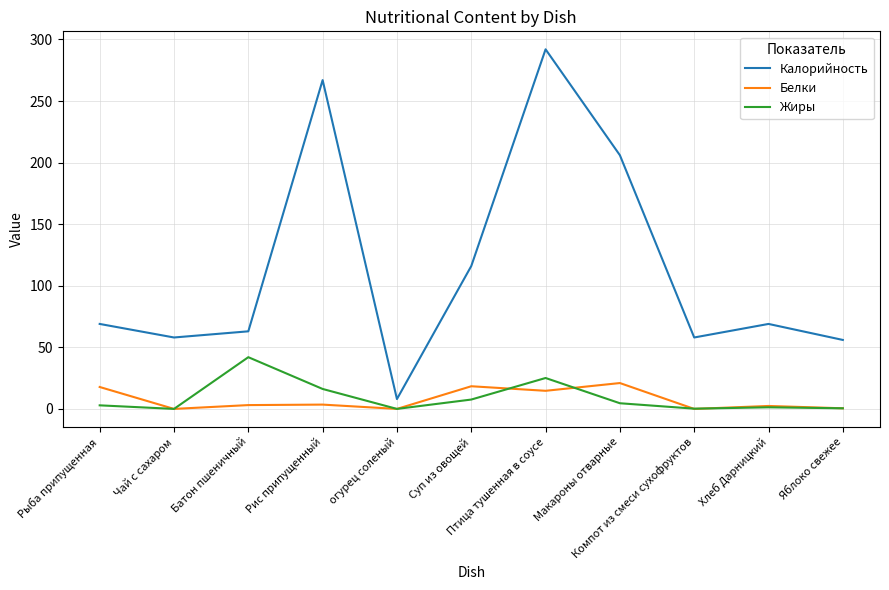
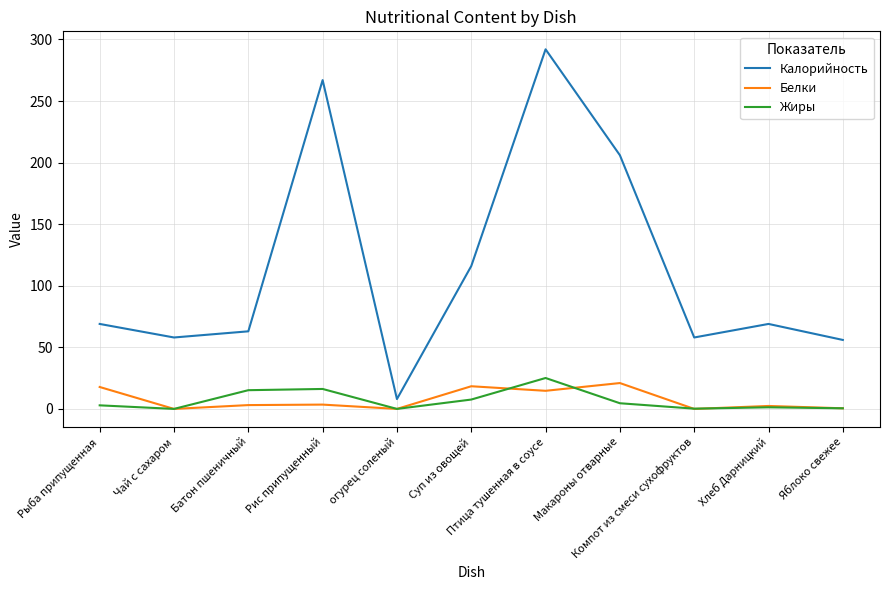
Жиры, Батон пшеничный: 42 -> 15
